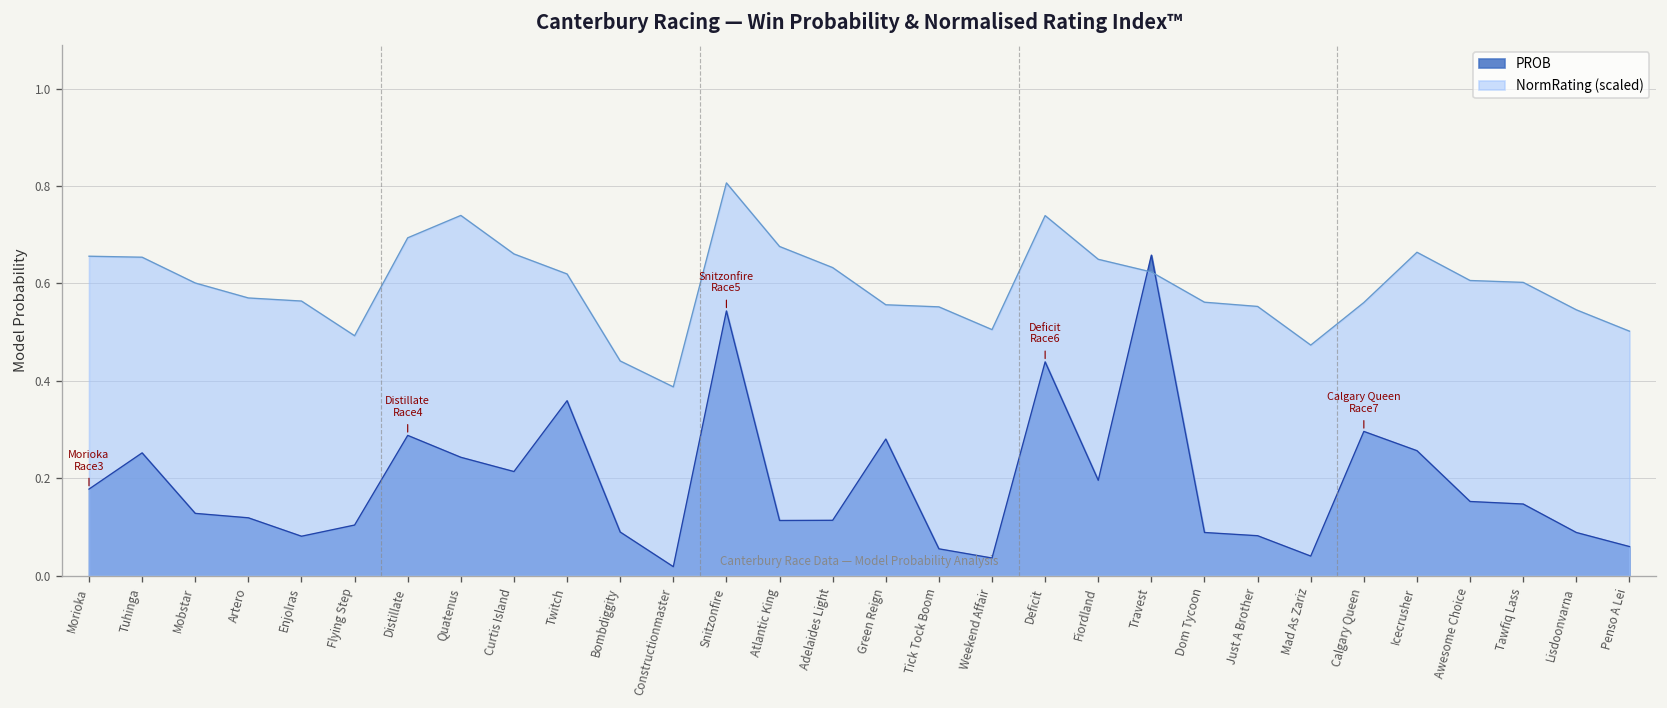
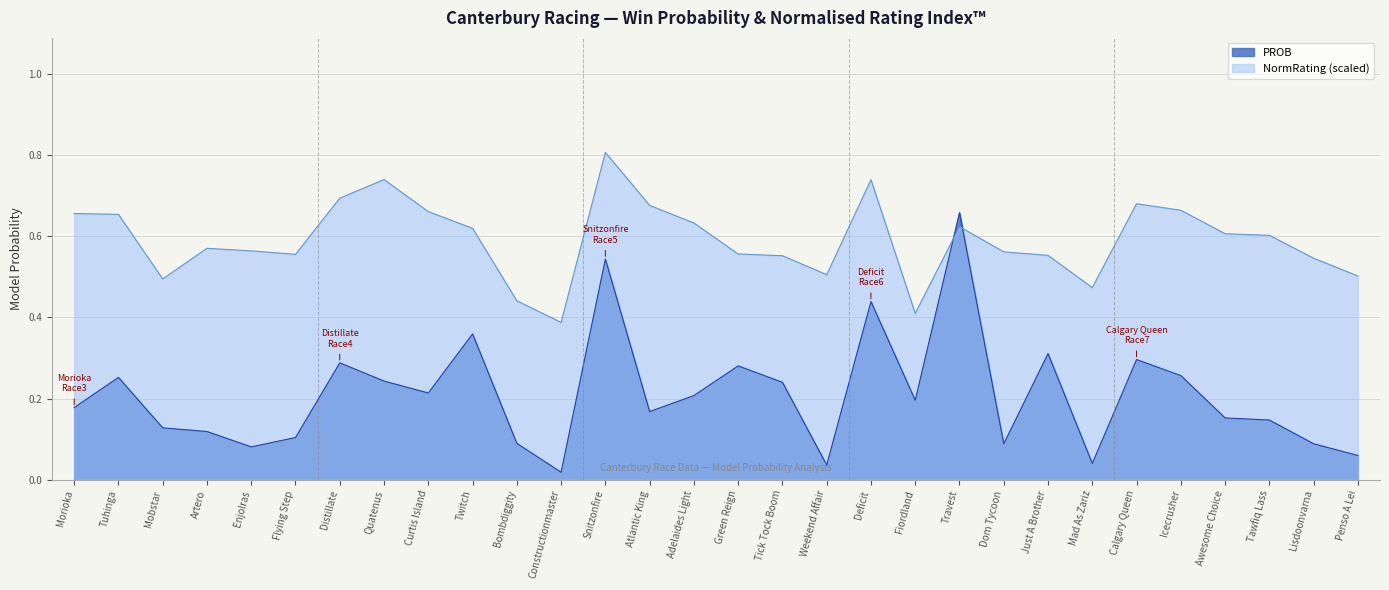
NormRating (scaled), Mobstar: 0.60 -> 0.49
NormRating (scaled), Flying Step: 0.49 -> 0.56
PROB, Atlantic King: 0.11 -> 0.17
PROB, Adelaides Light: 0.11 -> 0.21
PROB, Tick Tock Boom: 0.05 -> 0.24
NormRating (scaled), Fiordland: 0.65 -> 0.41
PROB, Just A Brother: 0.08 -> 0.31
NormRating (scaled), Calgary Queen: 0.56 -> 0.68
